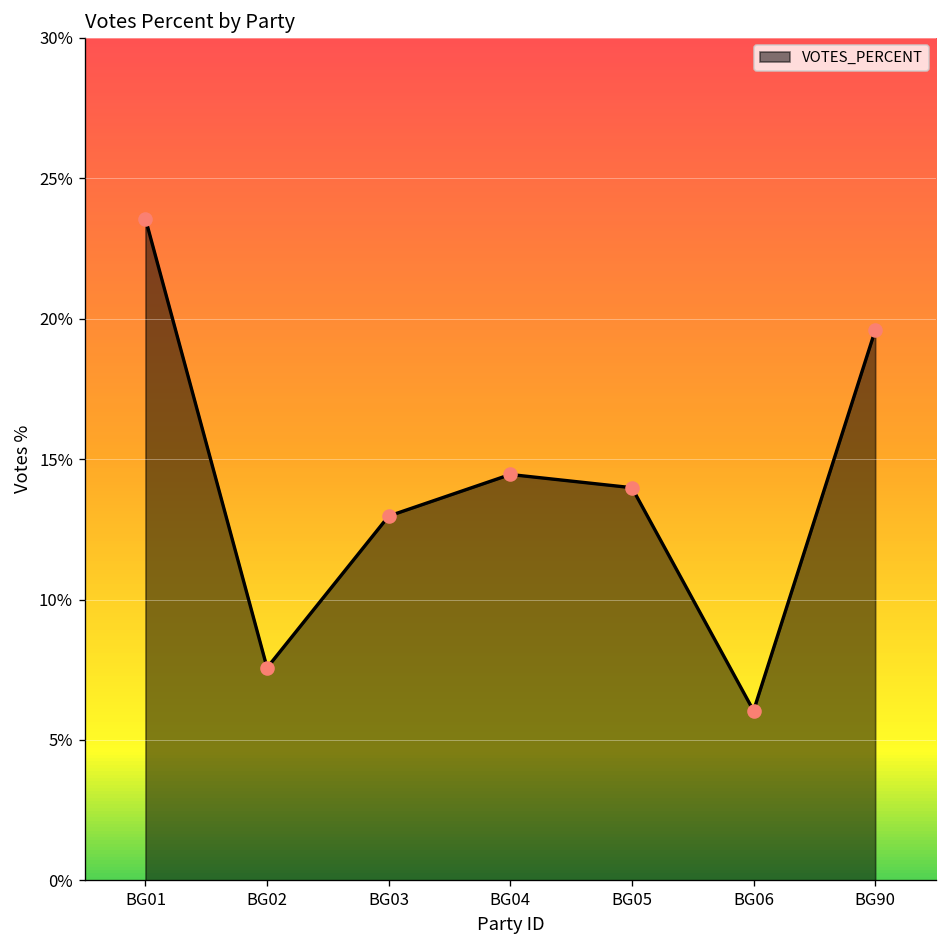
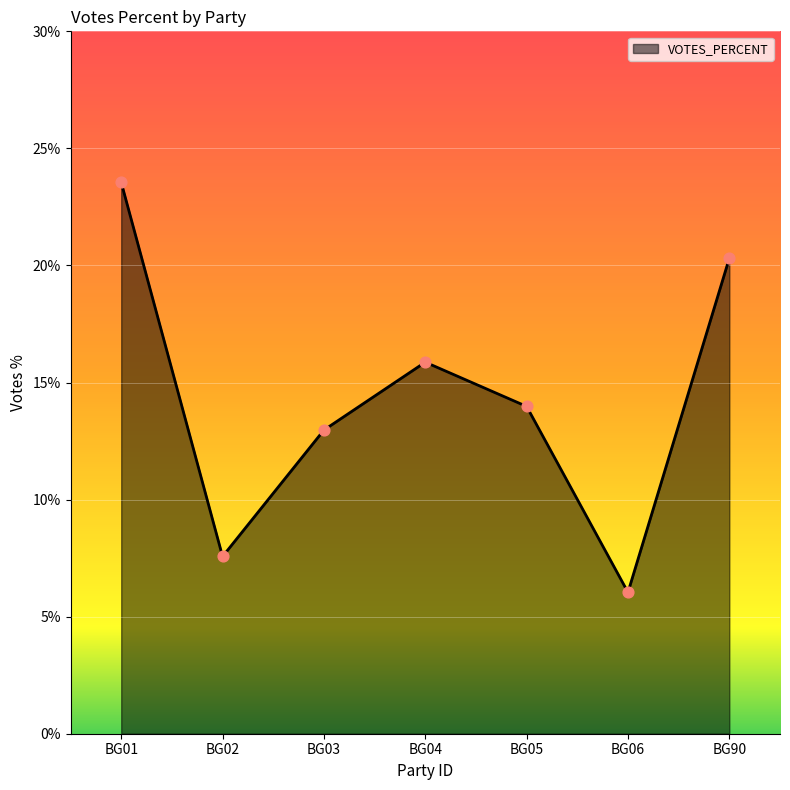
BG04: 14.5% -> 15.9%
BG90: 19.6% -> 20.3%
